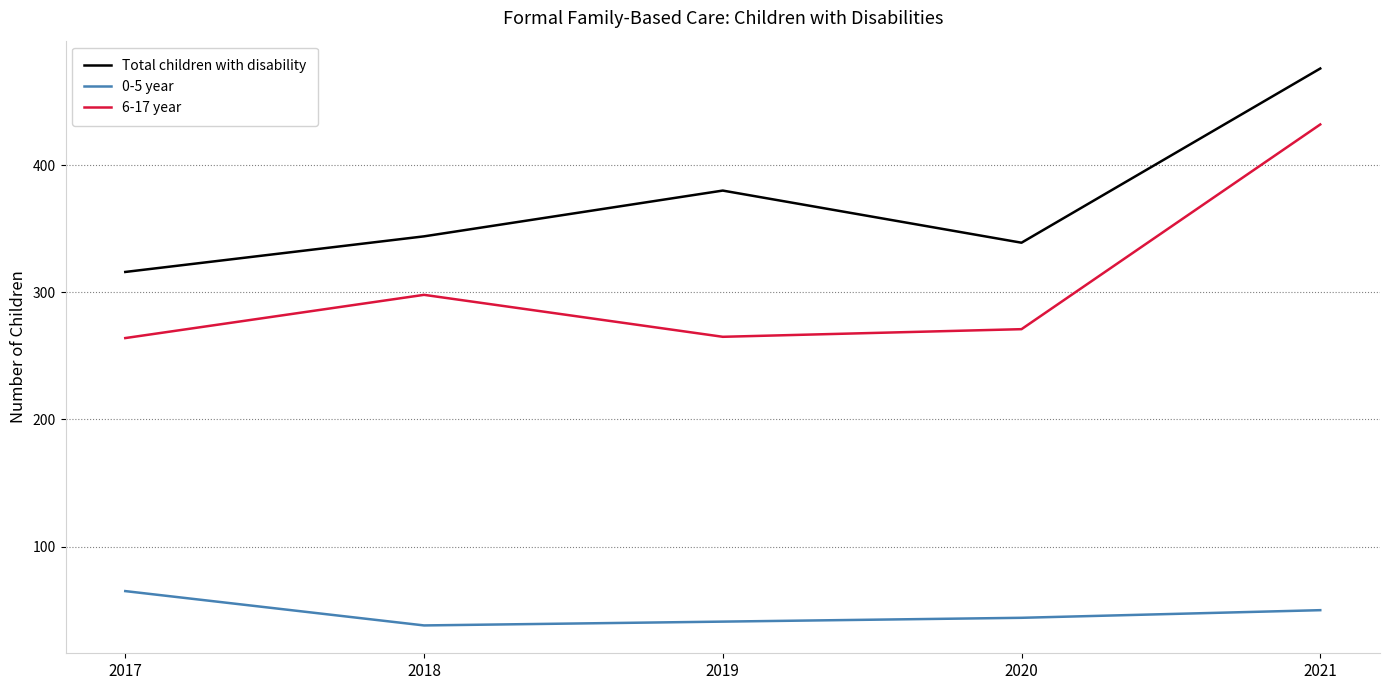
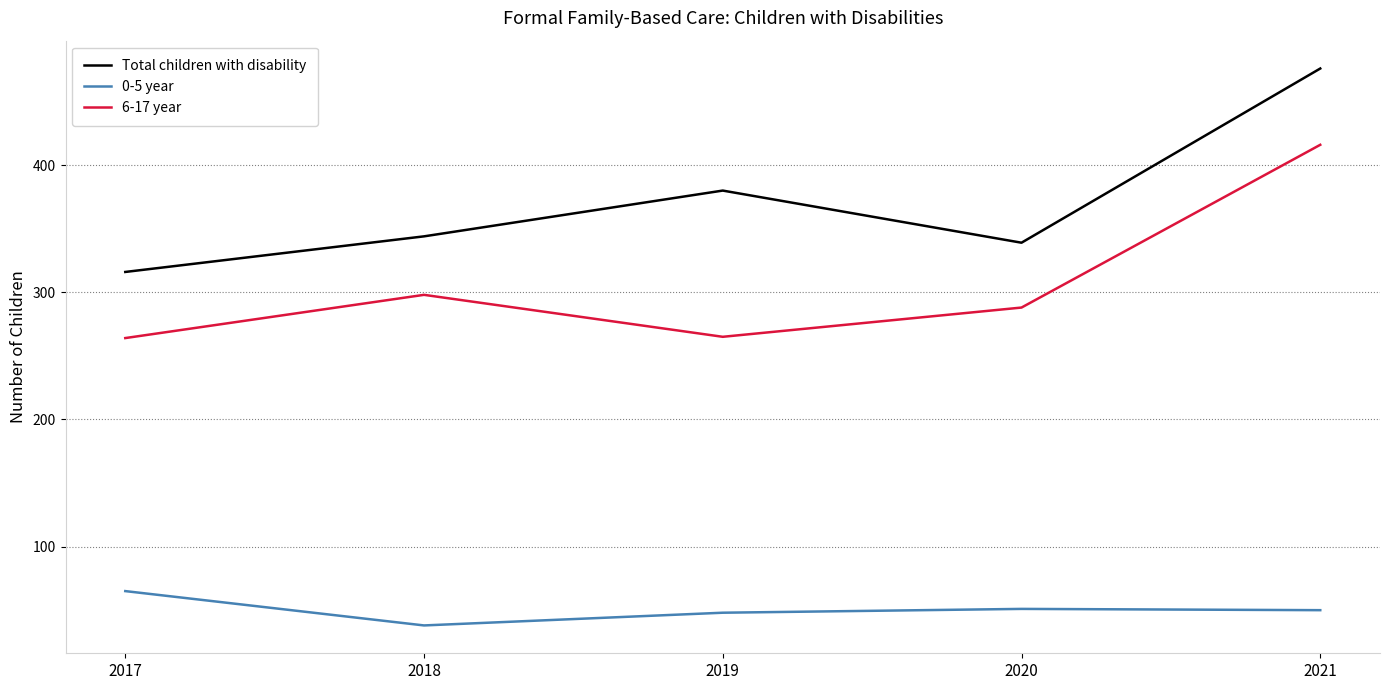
0-5 year, 2019: 41 -> 48
0-5 year, 2020: 44 -> 51
6-17 year, 2020: 271 -> 288
6-17 year, 2021: 432 -> 416
